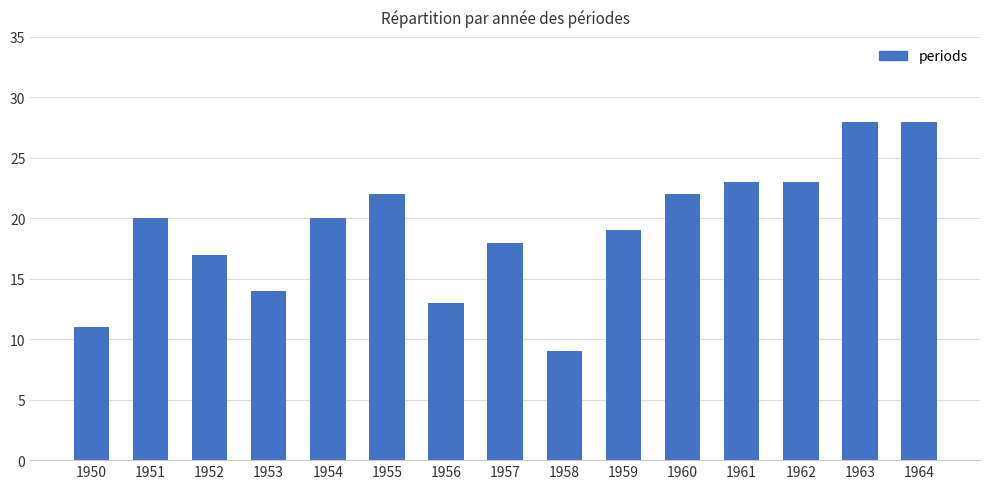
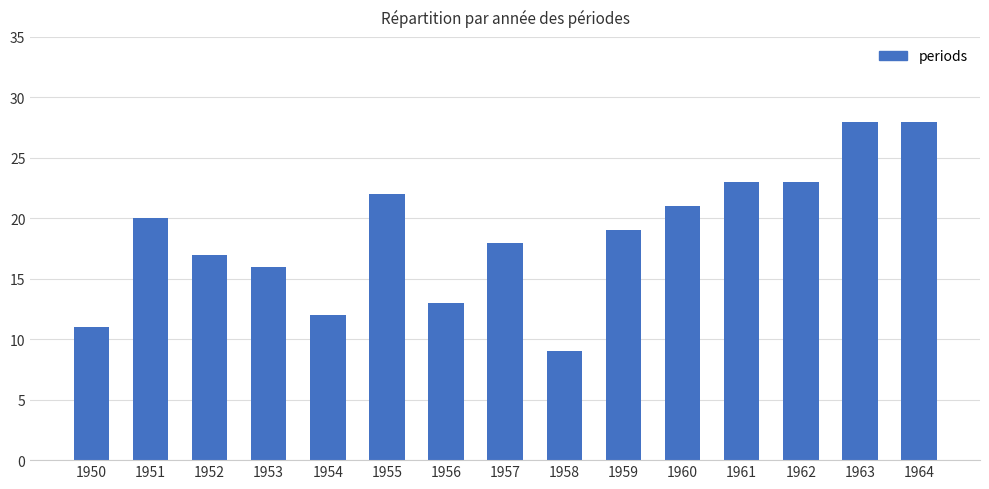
1953: 14 -> 16
1954: 20 -> 12
1960: 22 -> 21
